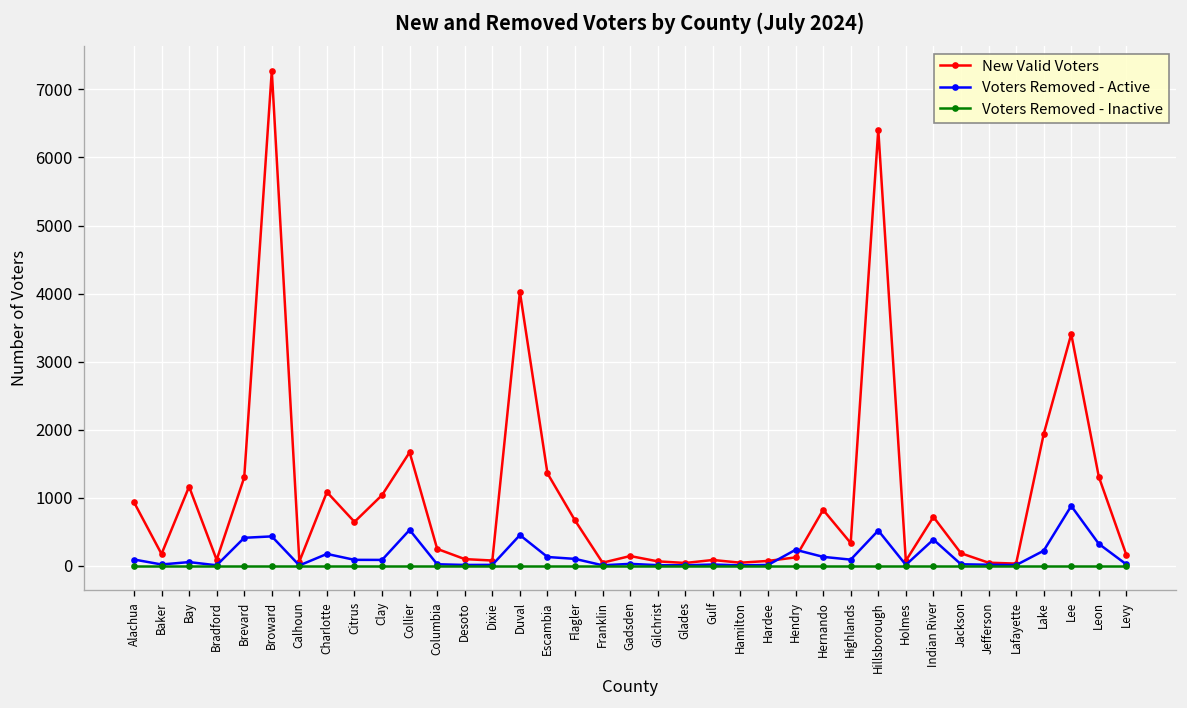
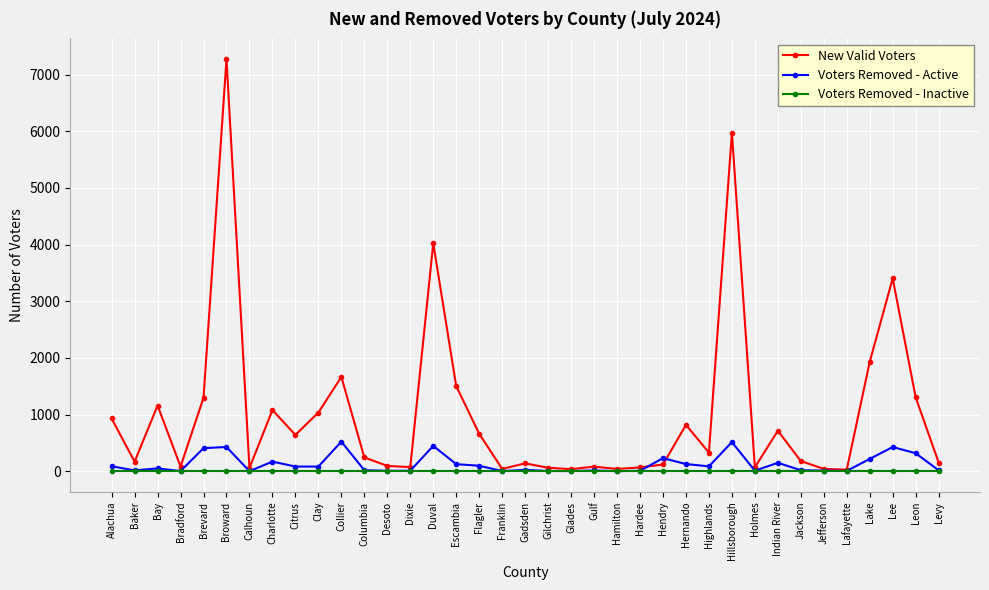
New Valid Voters, Escambia: 1400 -> 1500
New Valid Voters, Hillsborough: 6400 -> 6000
Voters Removed - Active, Indian River: 400 -> 200
Voters Removed - Active, Lee: 900 -> 400
